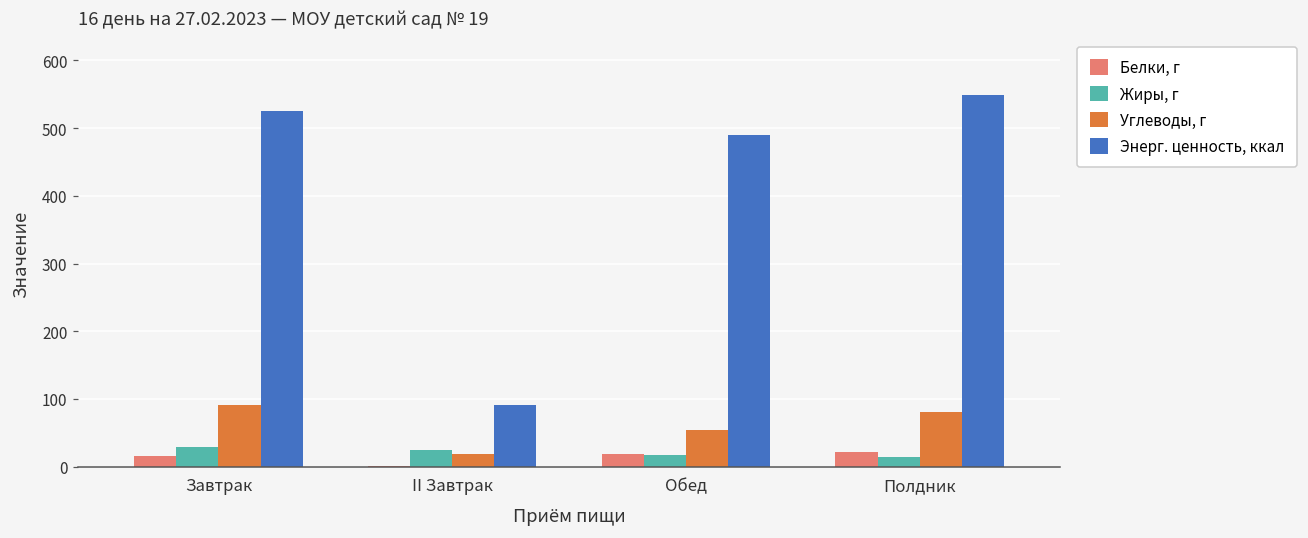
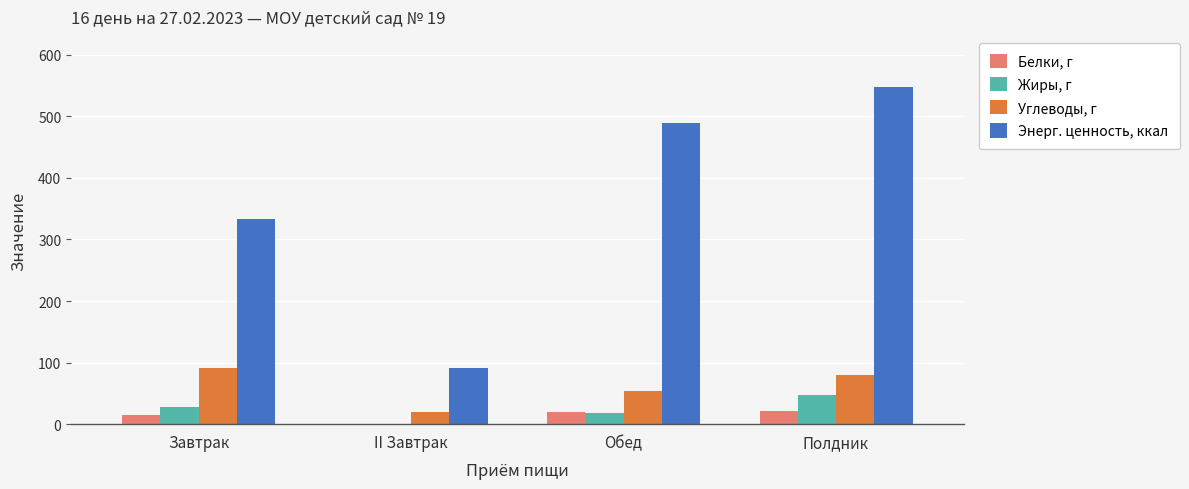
Энерг. ценность, ккал, Завтрак: 530 -> 330
Жиры, г, II Завтрак: 20 -> 0
Жиры, г, Полдник: 10 -> 50
